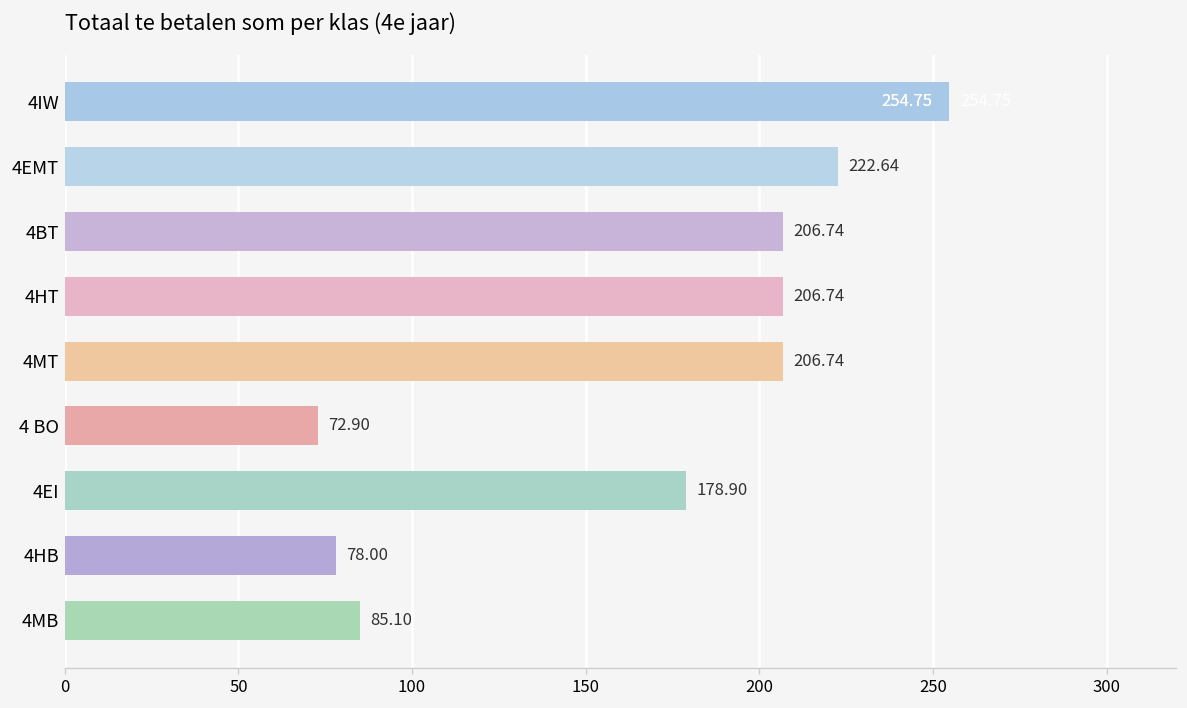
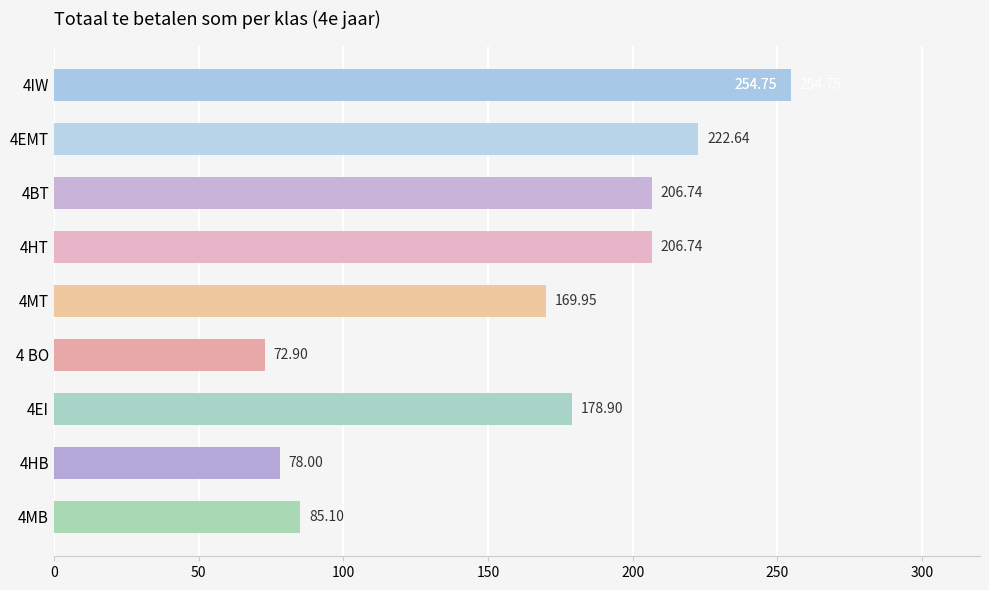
4MT: 206.74 -> 169.95
